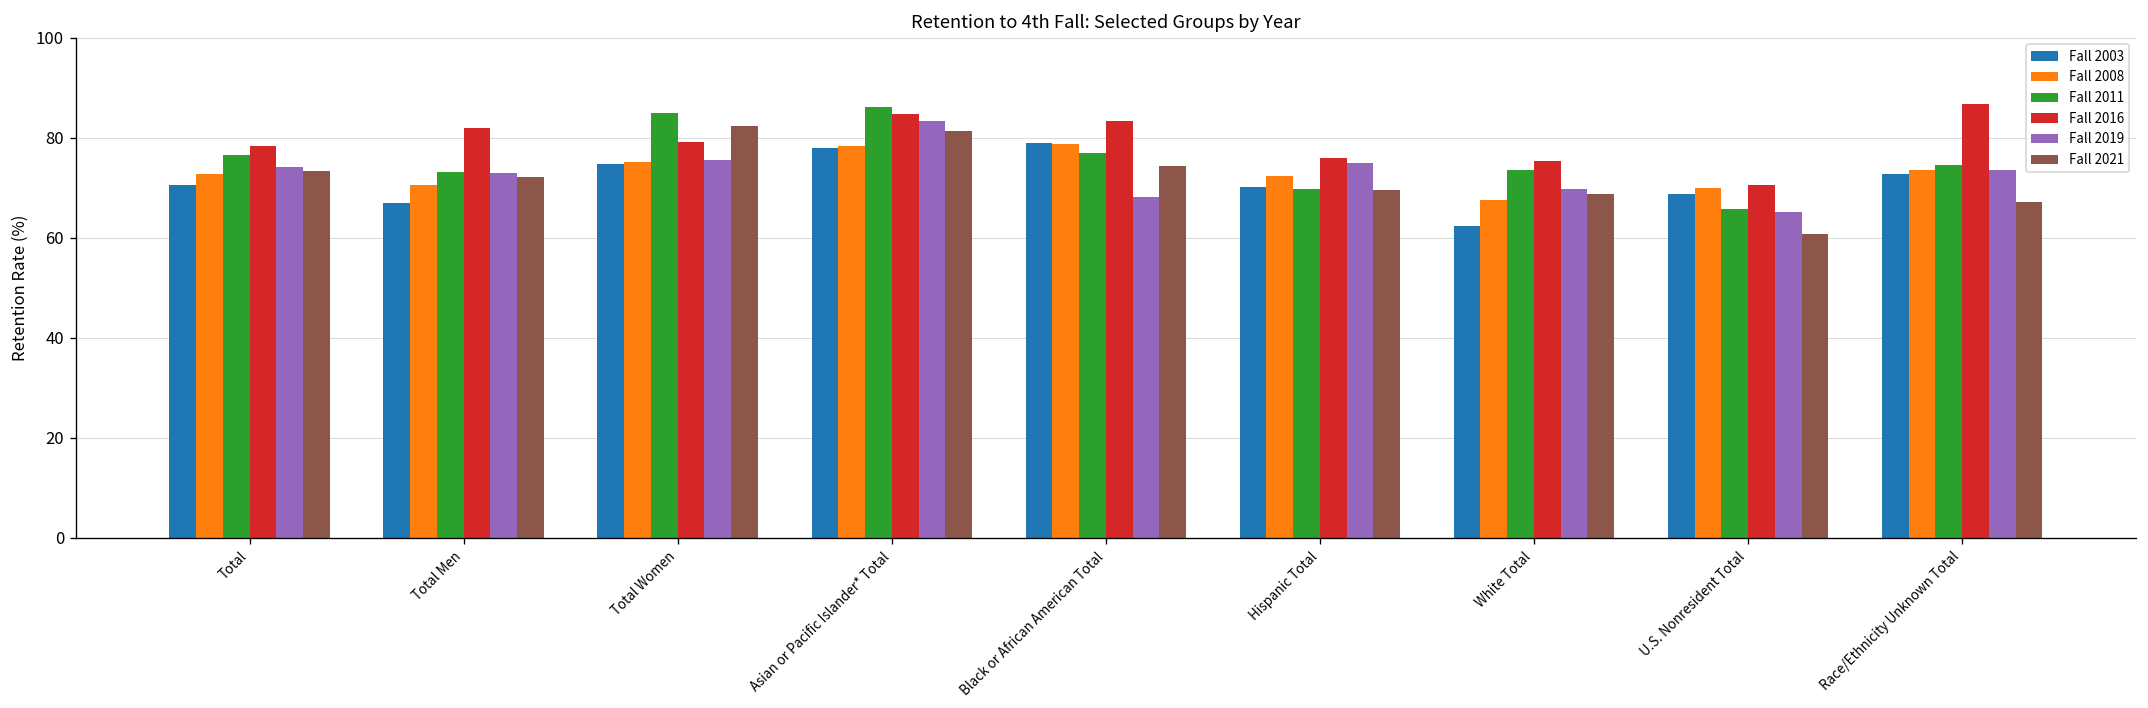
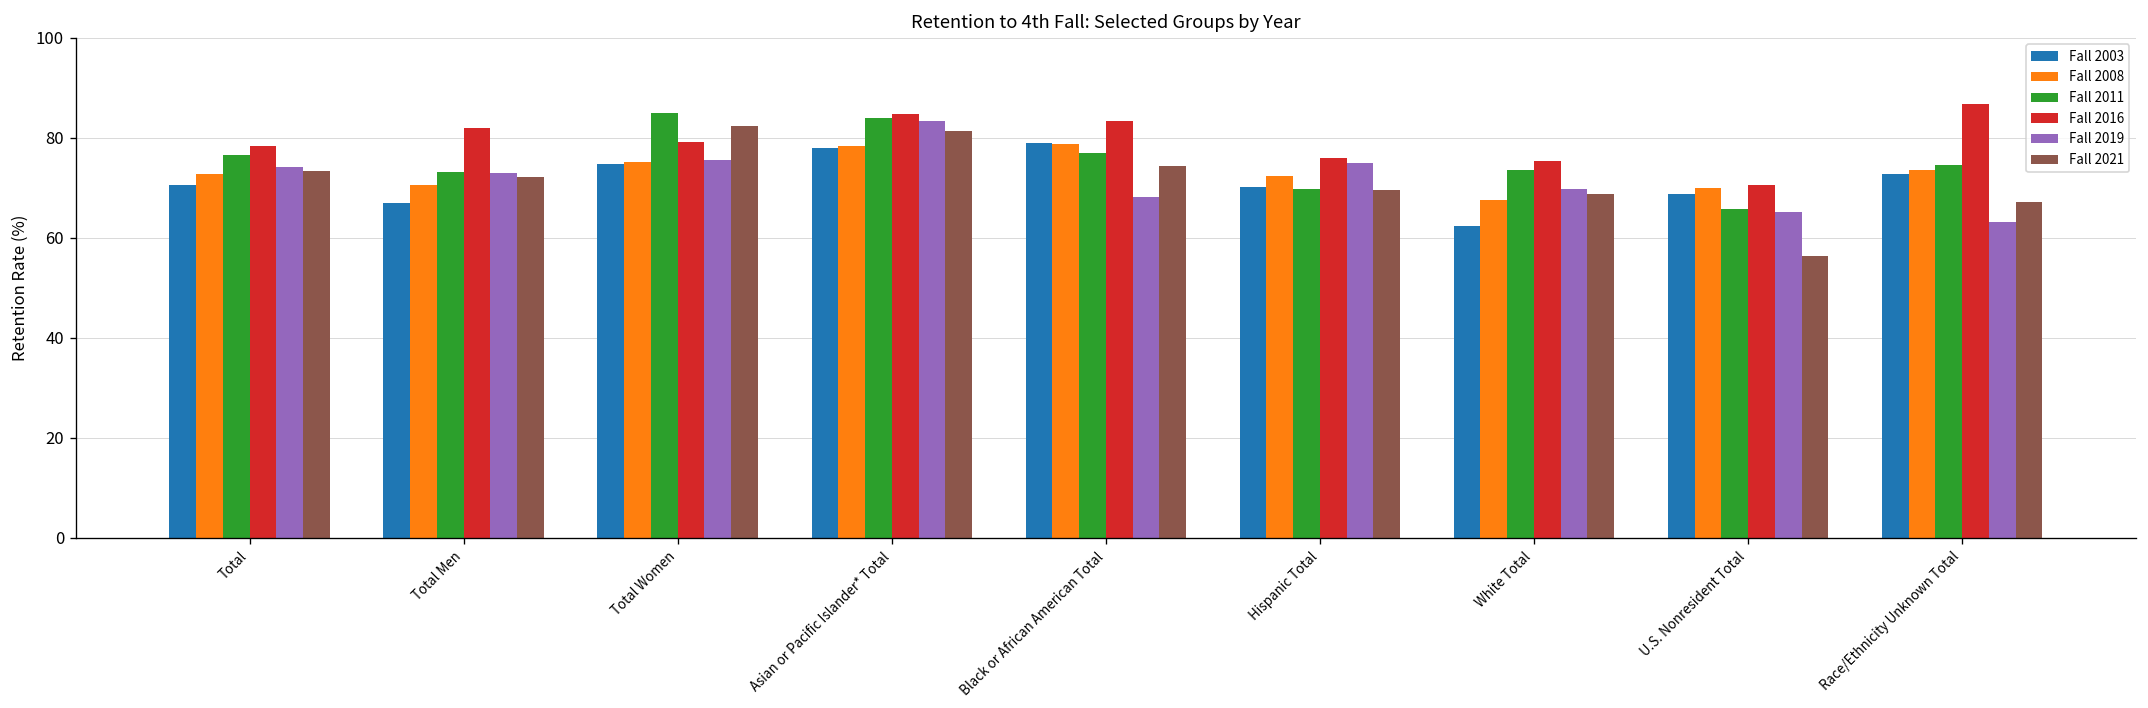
Fall 2011, Asian or Pacific Islander* Total: 86 -> 84
Fall 2021, U.S. Nonresident Total: 61 -> 56
Fall 2019, Race/Ethnicity Unknown Total: 74 -> 63
